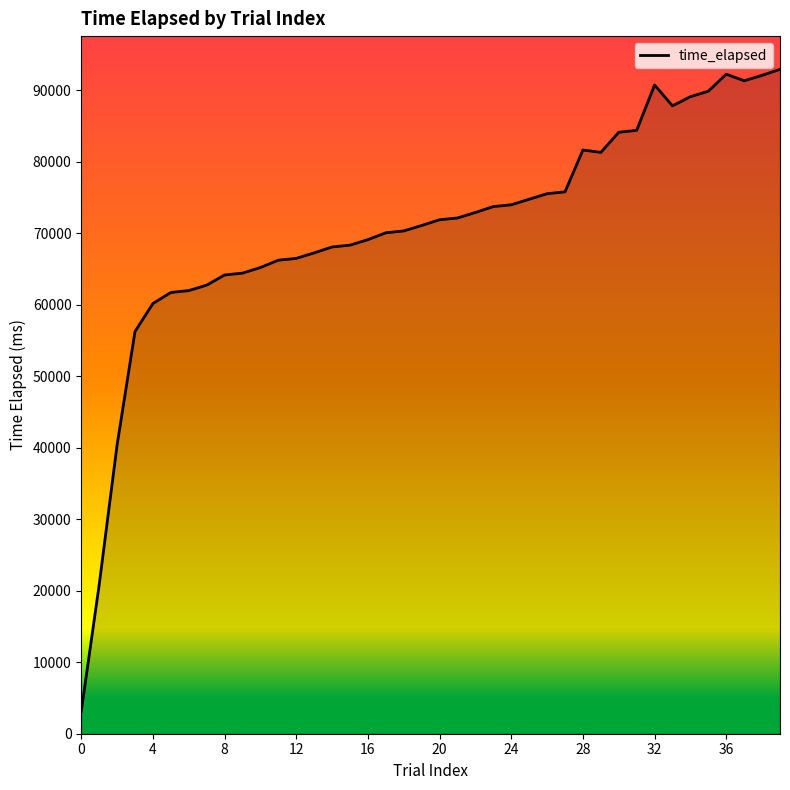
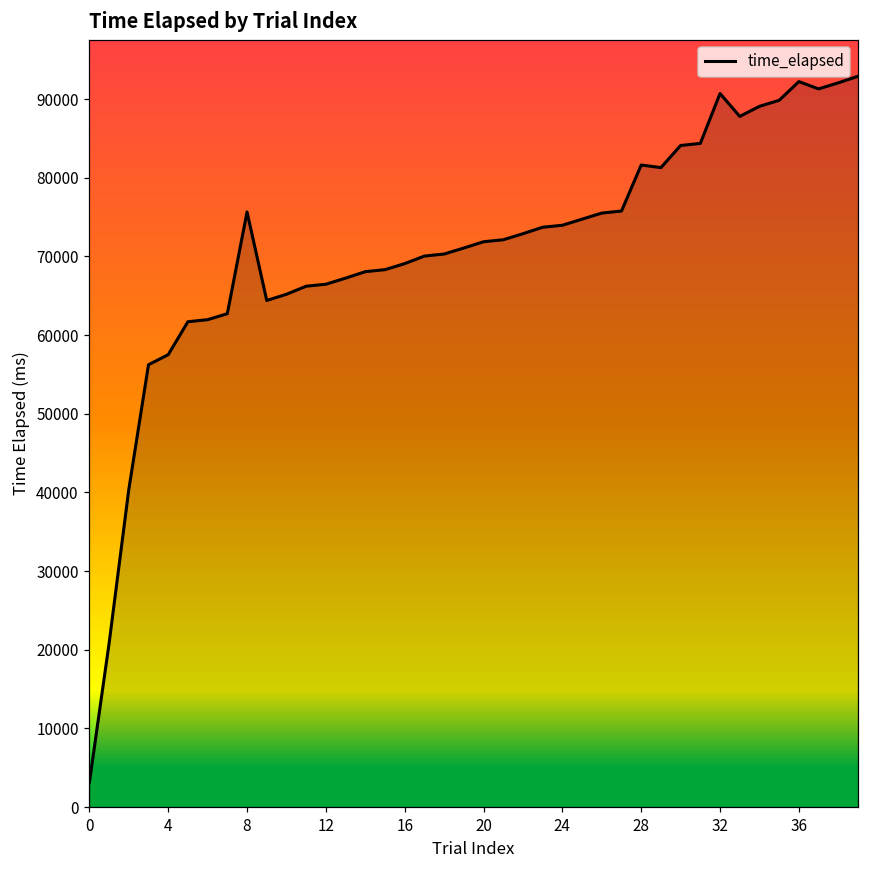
4: 60000 -> 58000
8: 64000 -> 76000
